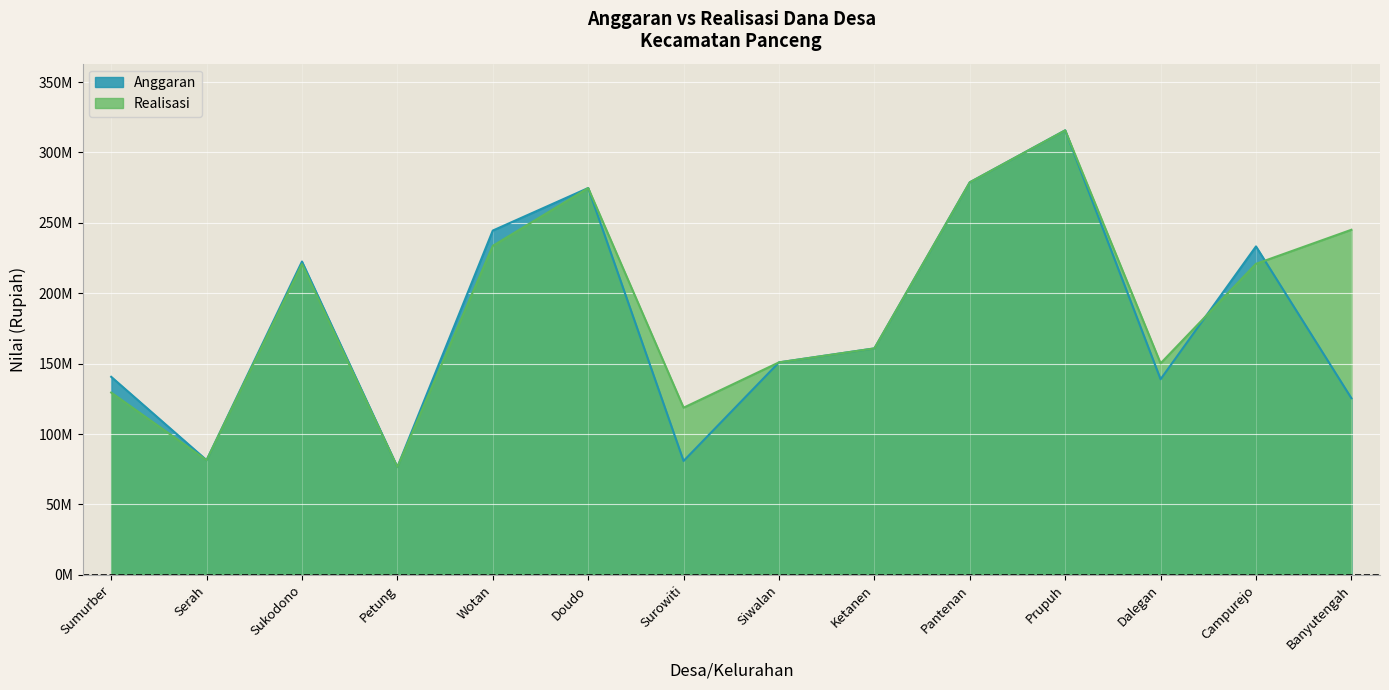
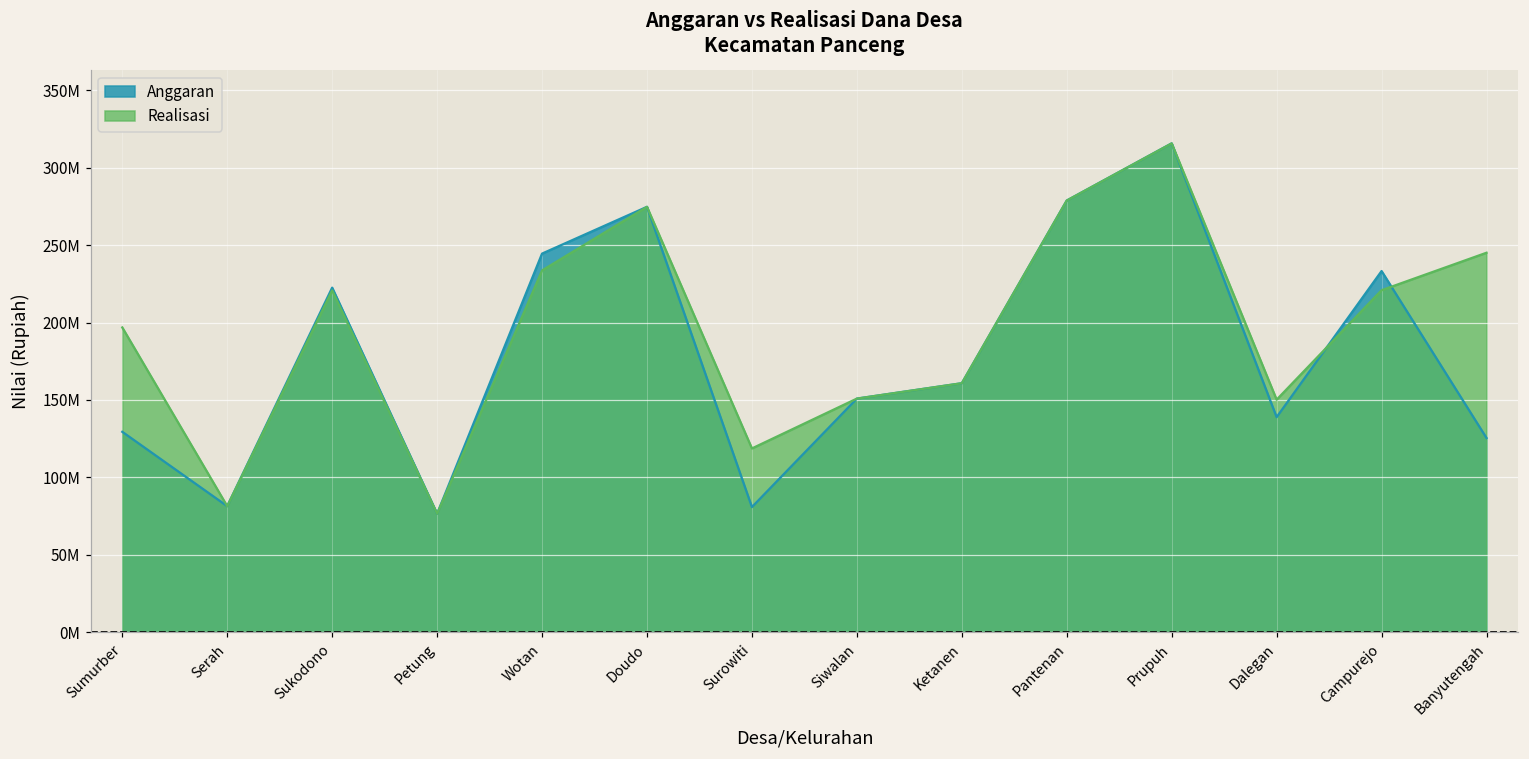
Anggaran, Sumurber: 141000000 -> 129000000
Realisasi, Sumurber: 129000000 -> 197000000
